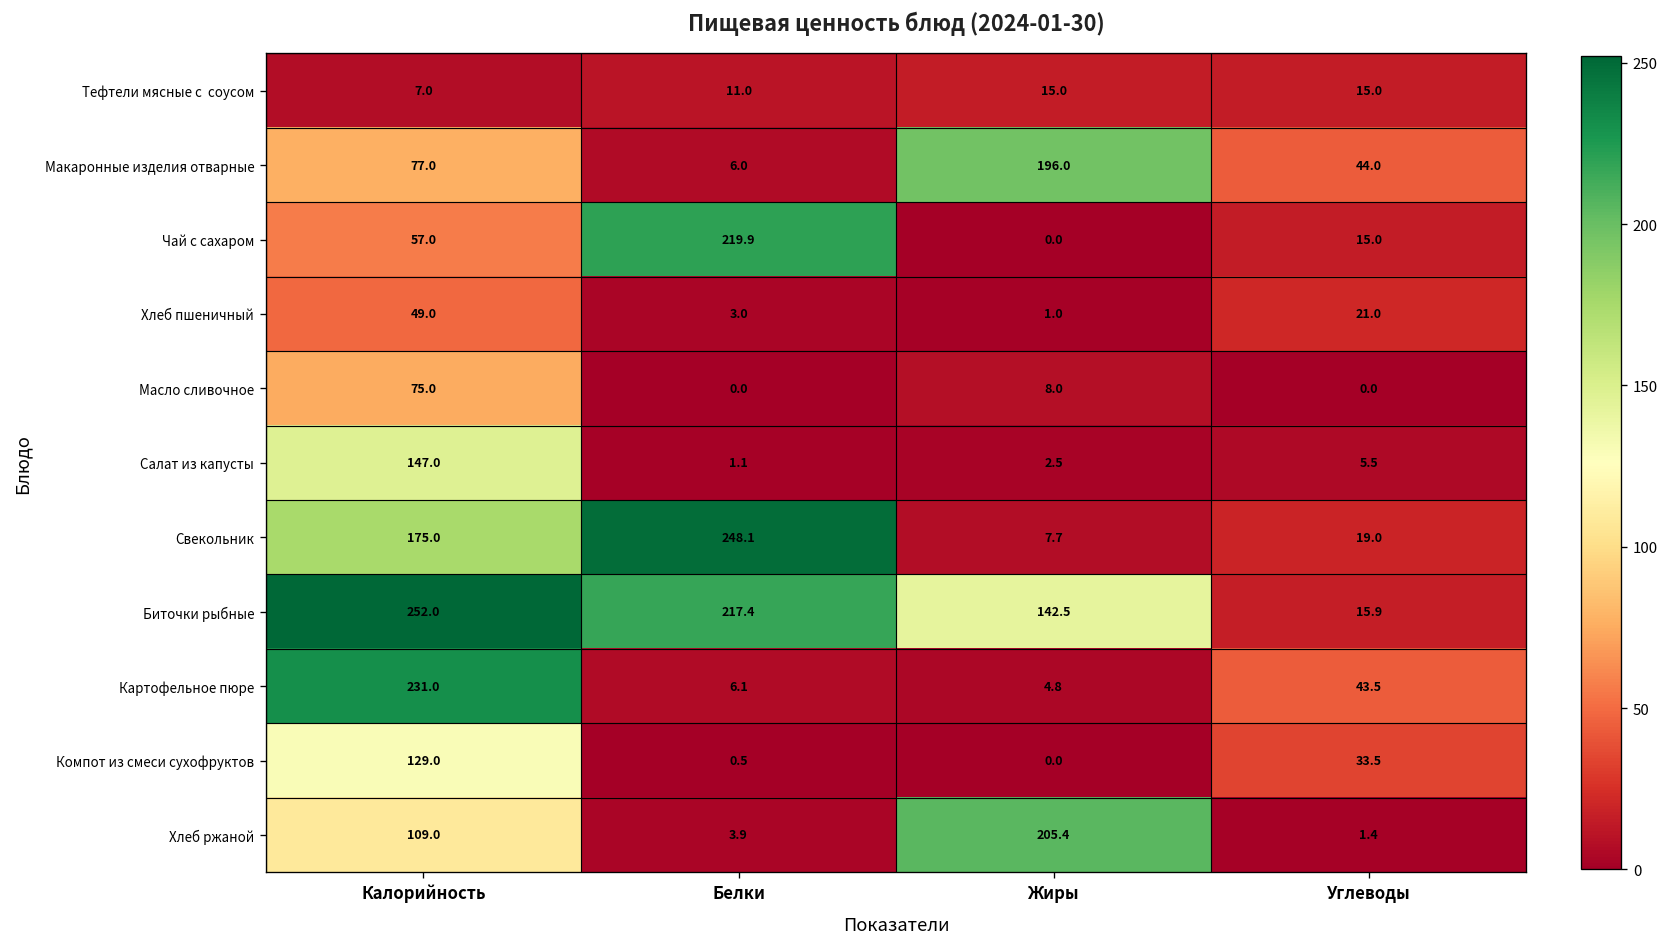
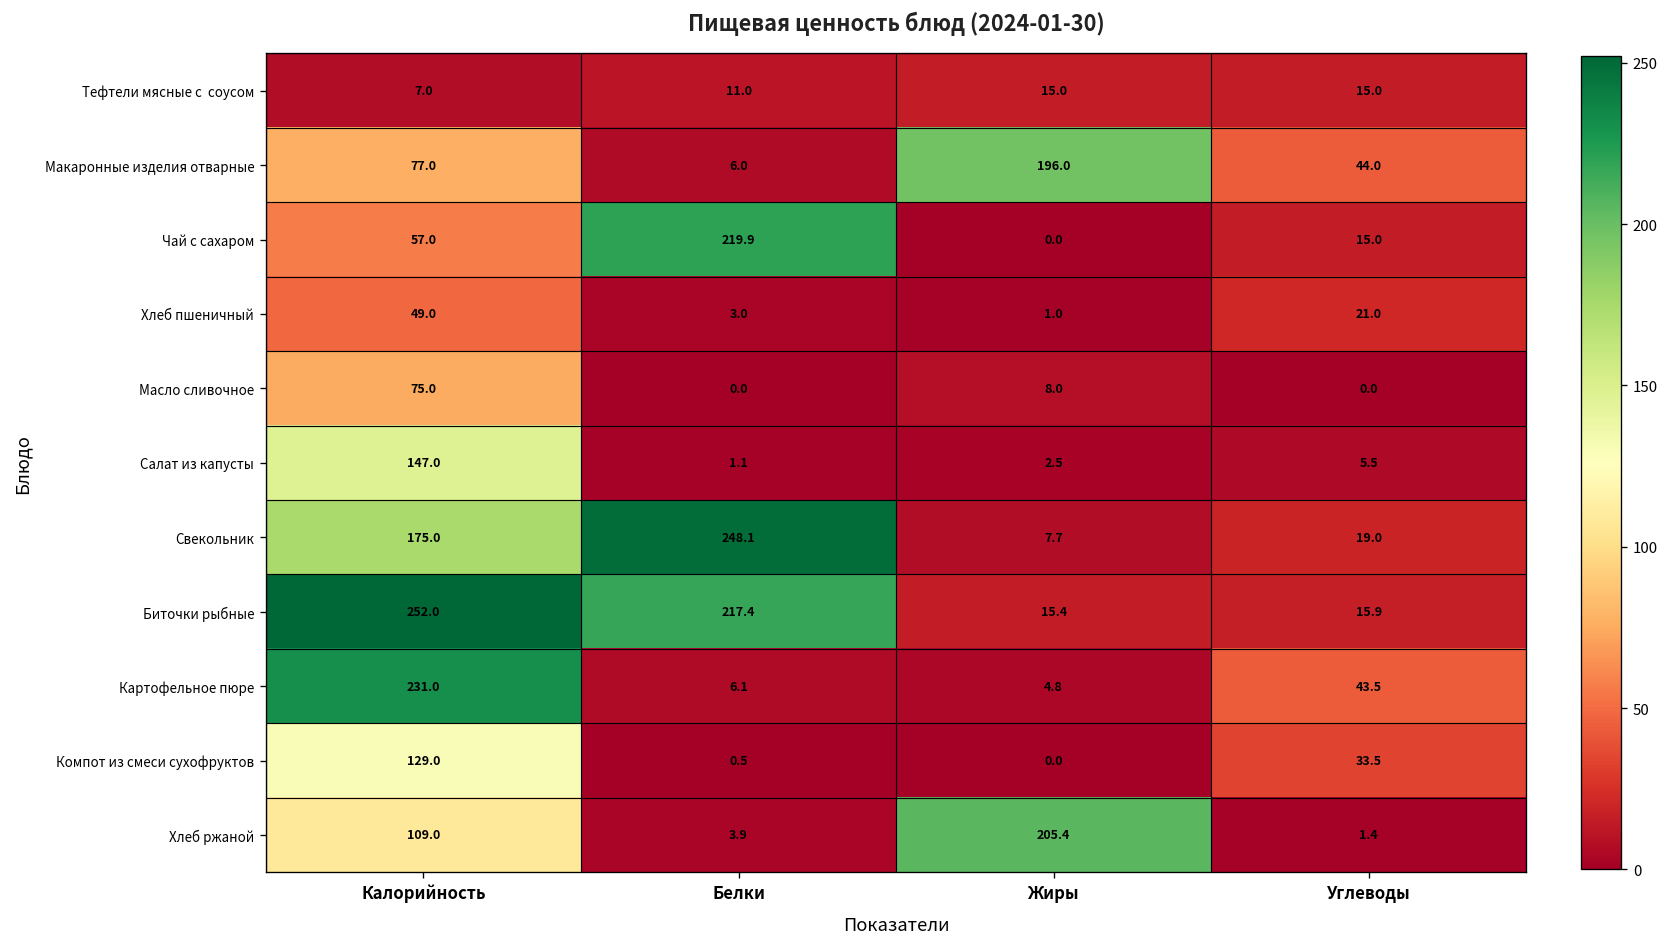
Биточки рыбные, Жиры: 142.5 -> 15.4
